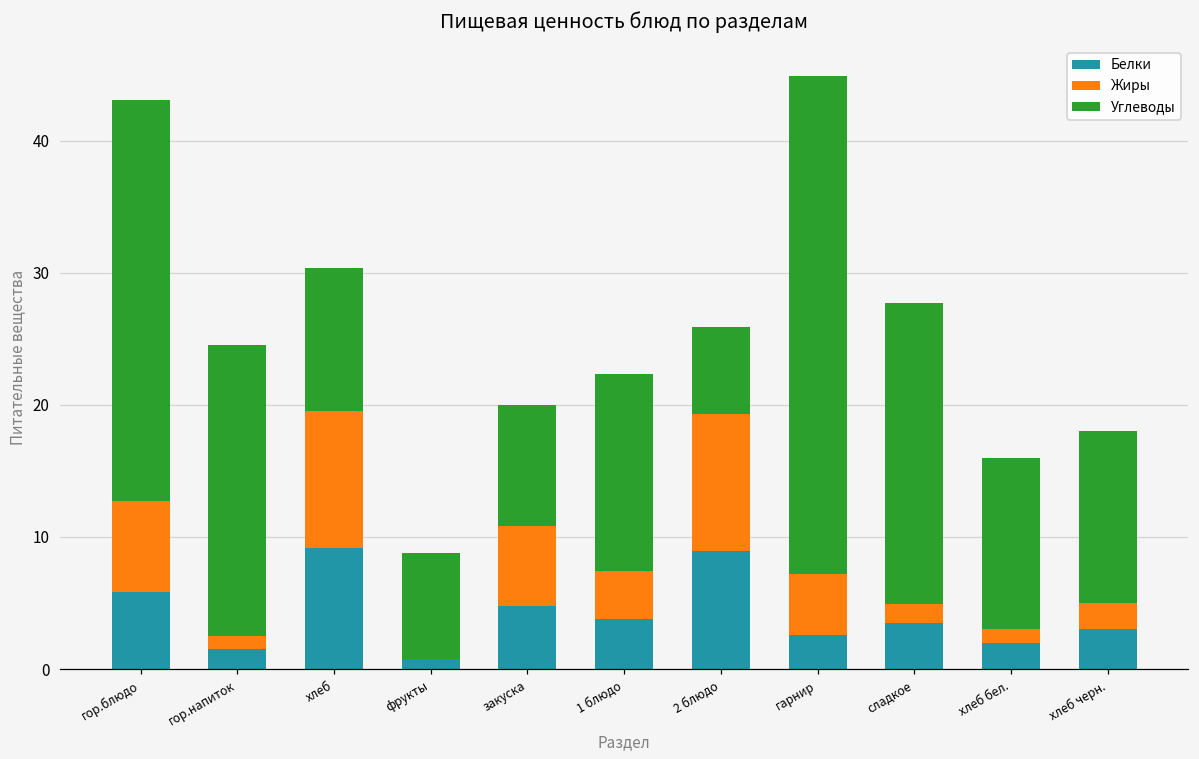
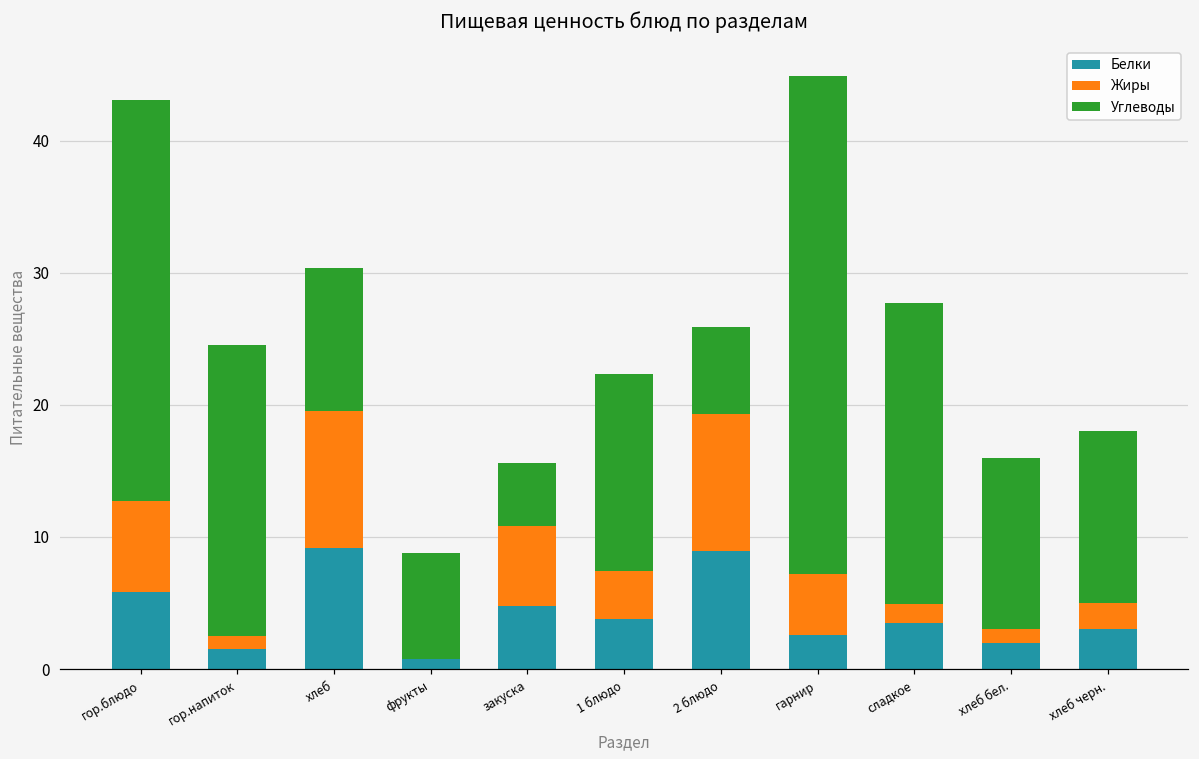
Углеводы, закуска: 9.1 -> 4.7
